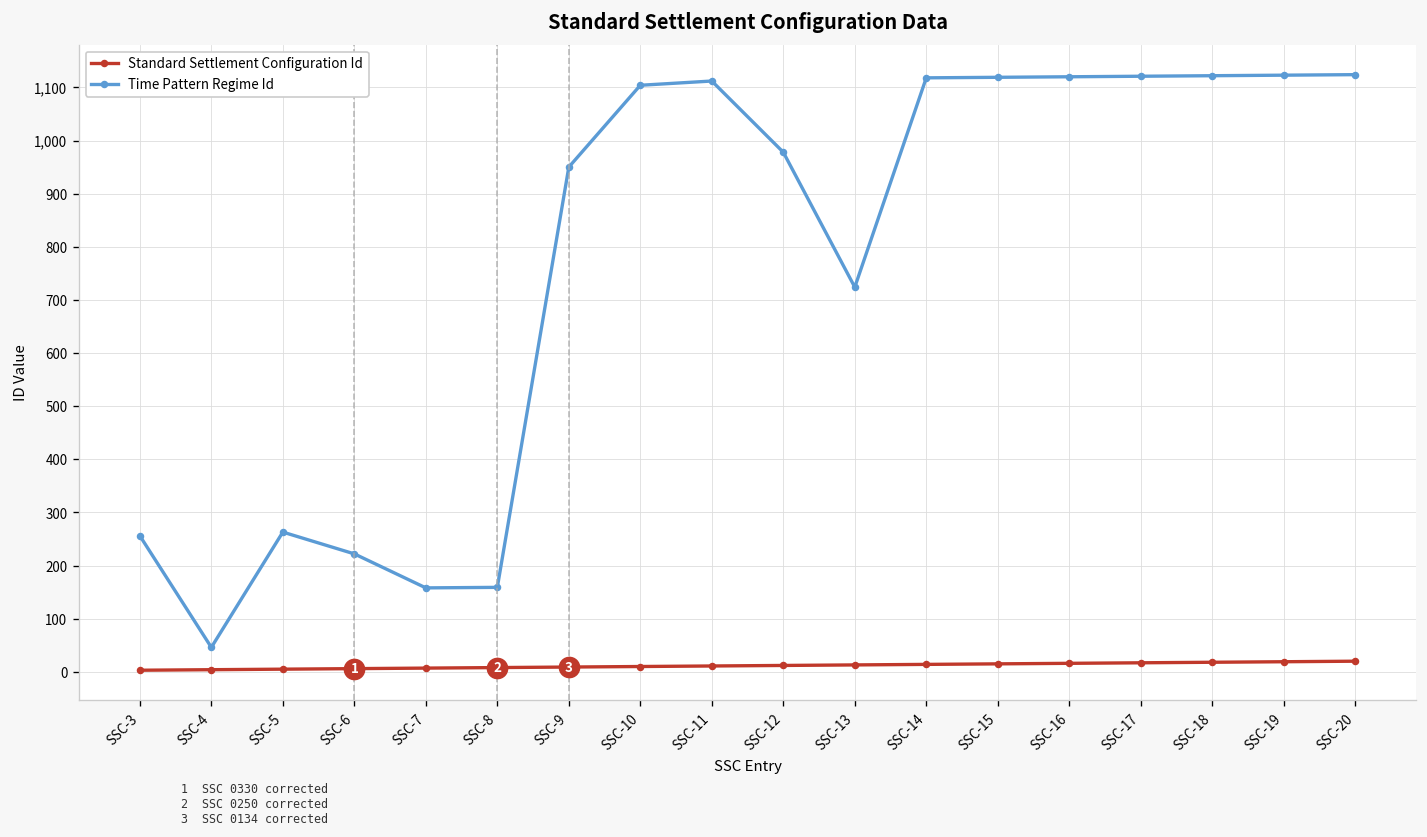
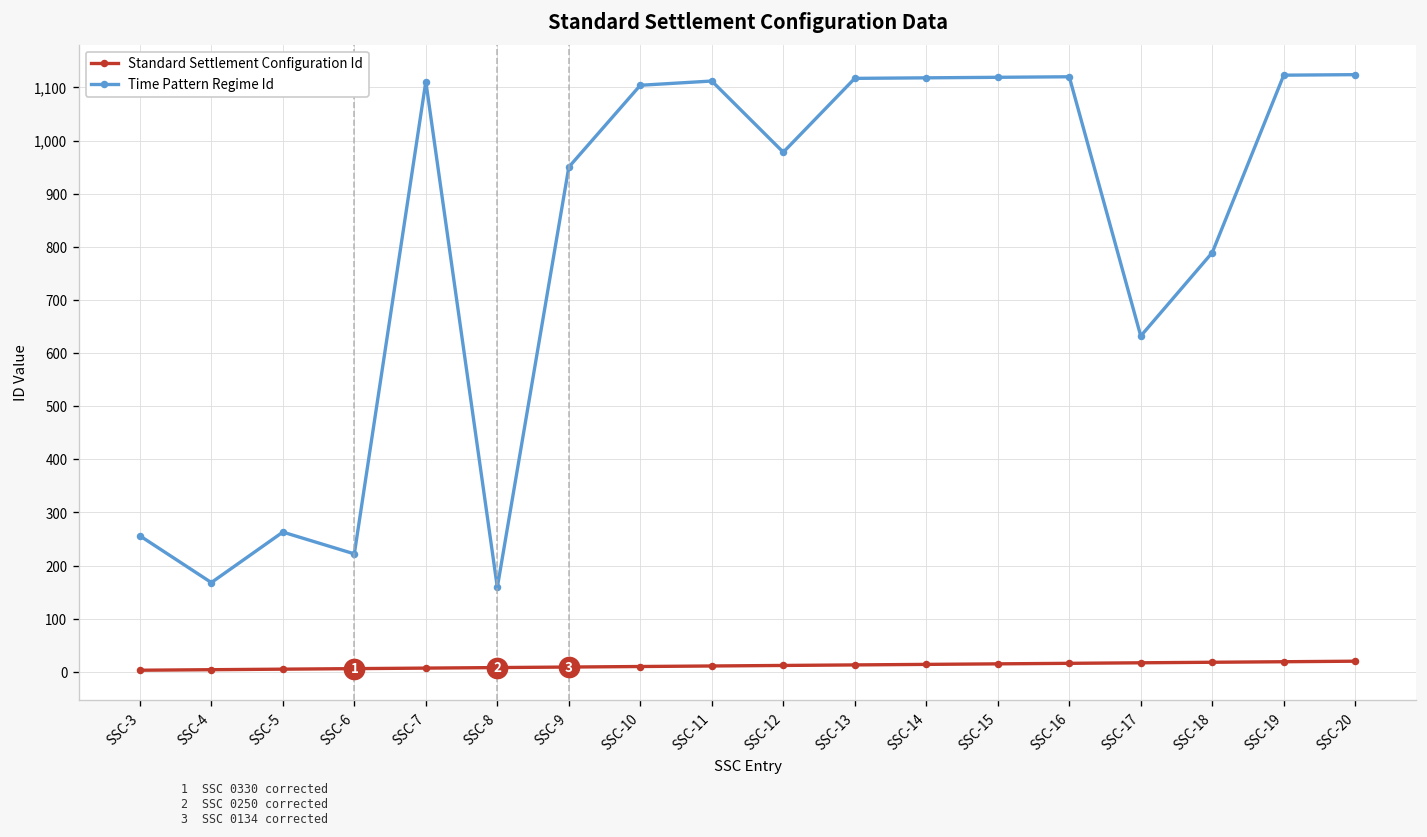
Time Pattern Regime Id, SSC-4: 50 -> 170
Time Pattern Regime Id, SSC-7: 160 -> 1,110
Time Pattern Regime Id, SSC-13: 720 -> 1,120
Time Pattern Regime Id, SSC-17: 1,120 -> 630
Time Pattern Regime Id, SSC-18: 1,120 -> 790
